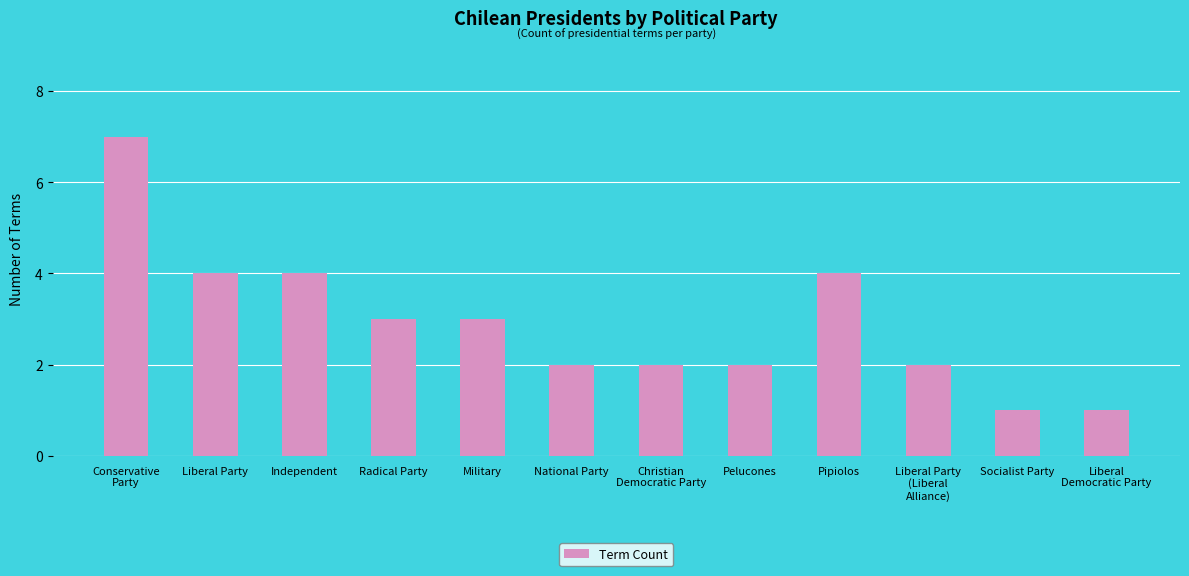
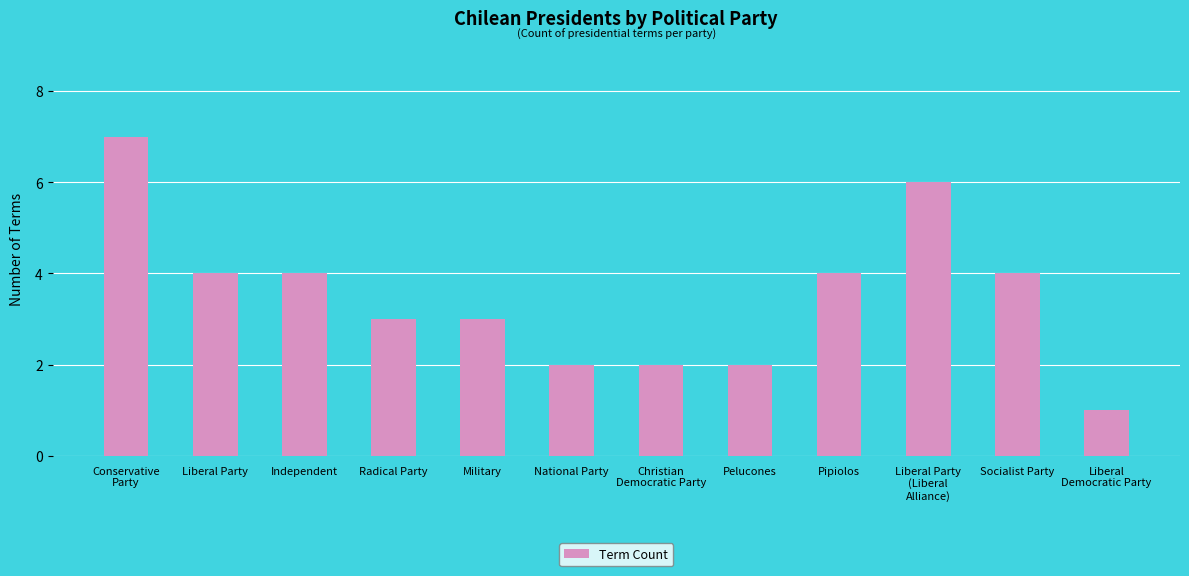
Liberal Party (Liberal Alliance): 2 -> 6
Socialist Party: 1 -> 4
